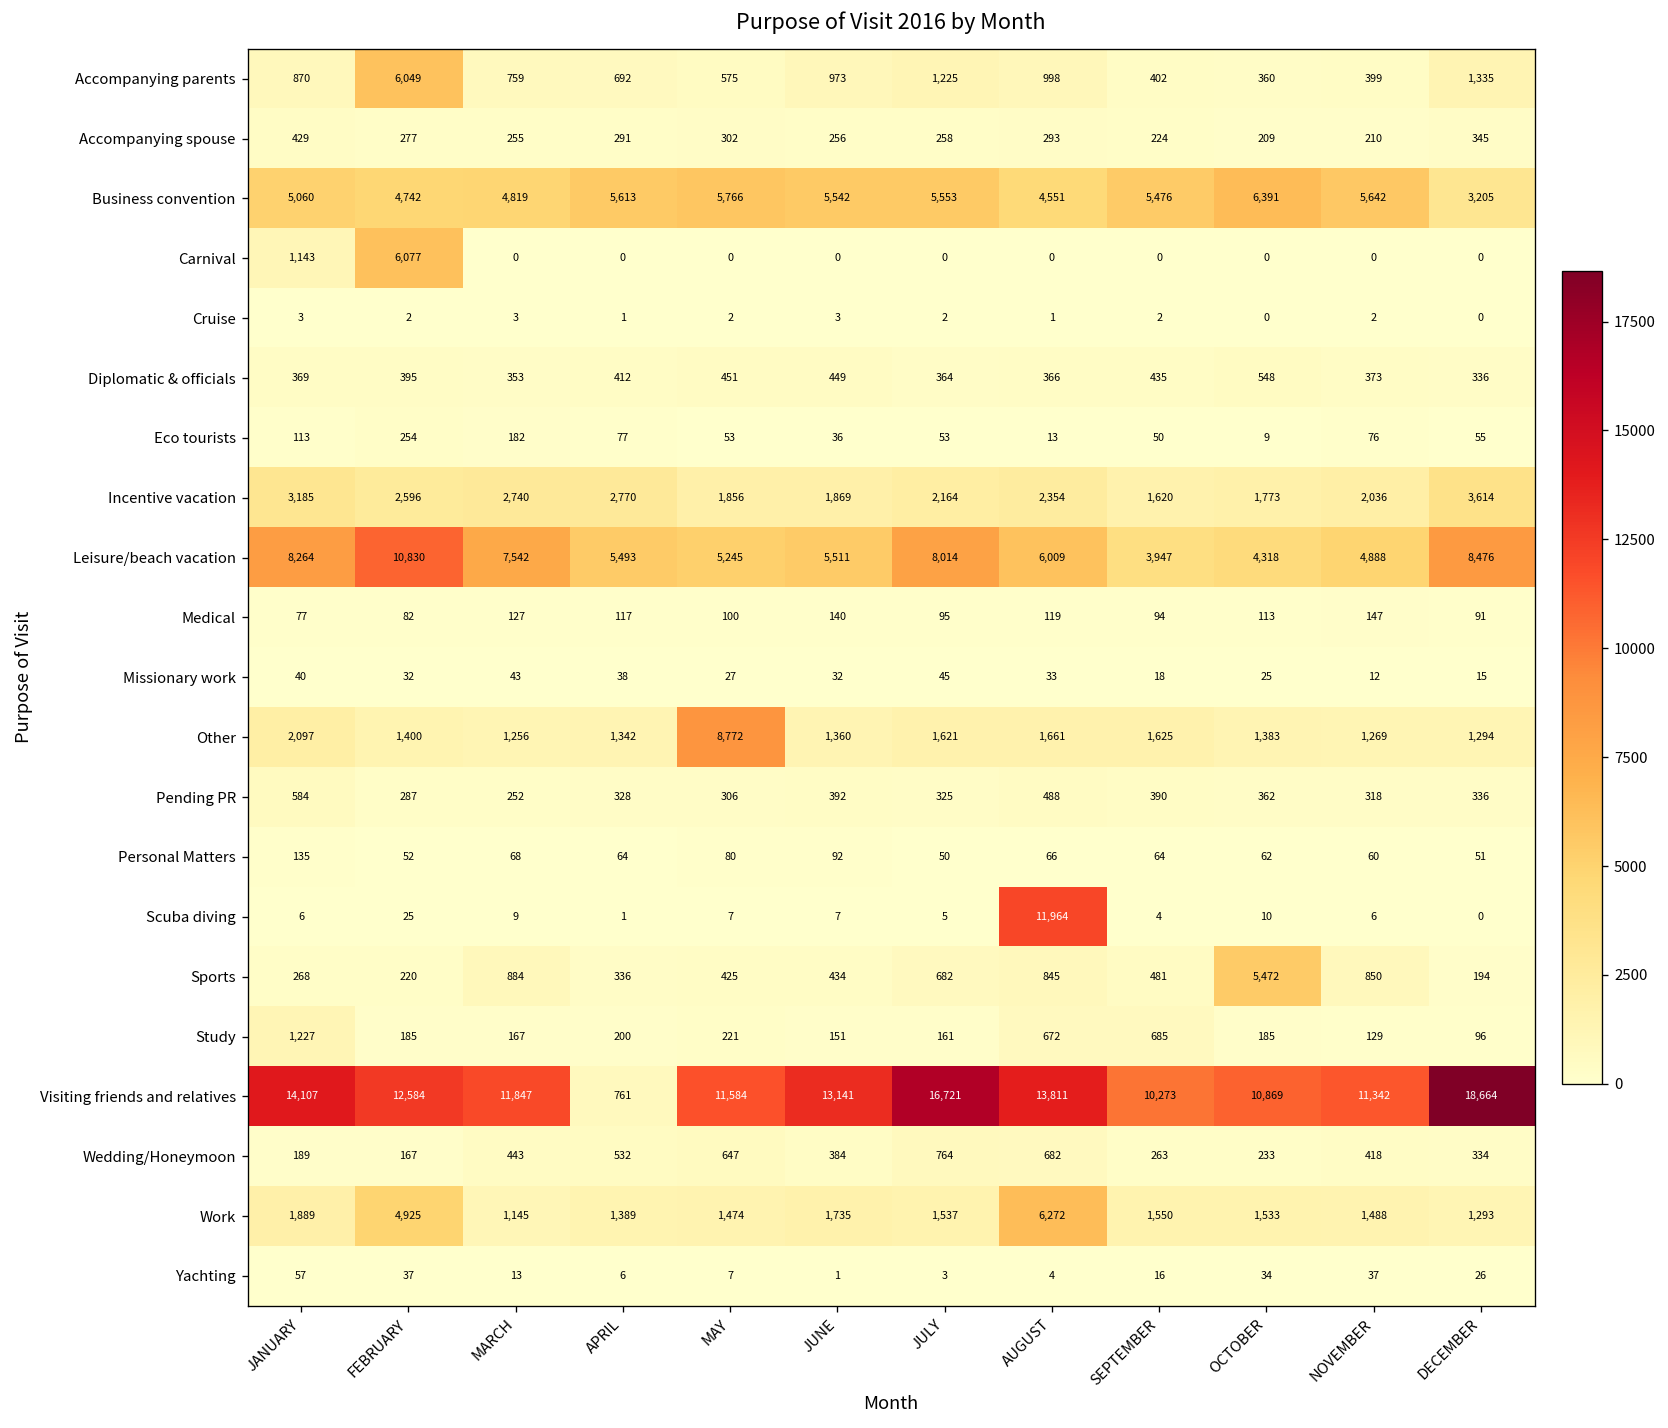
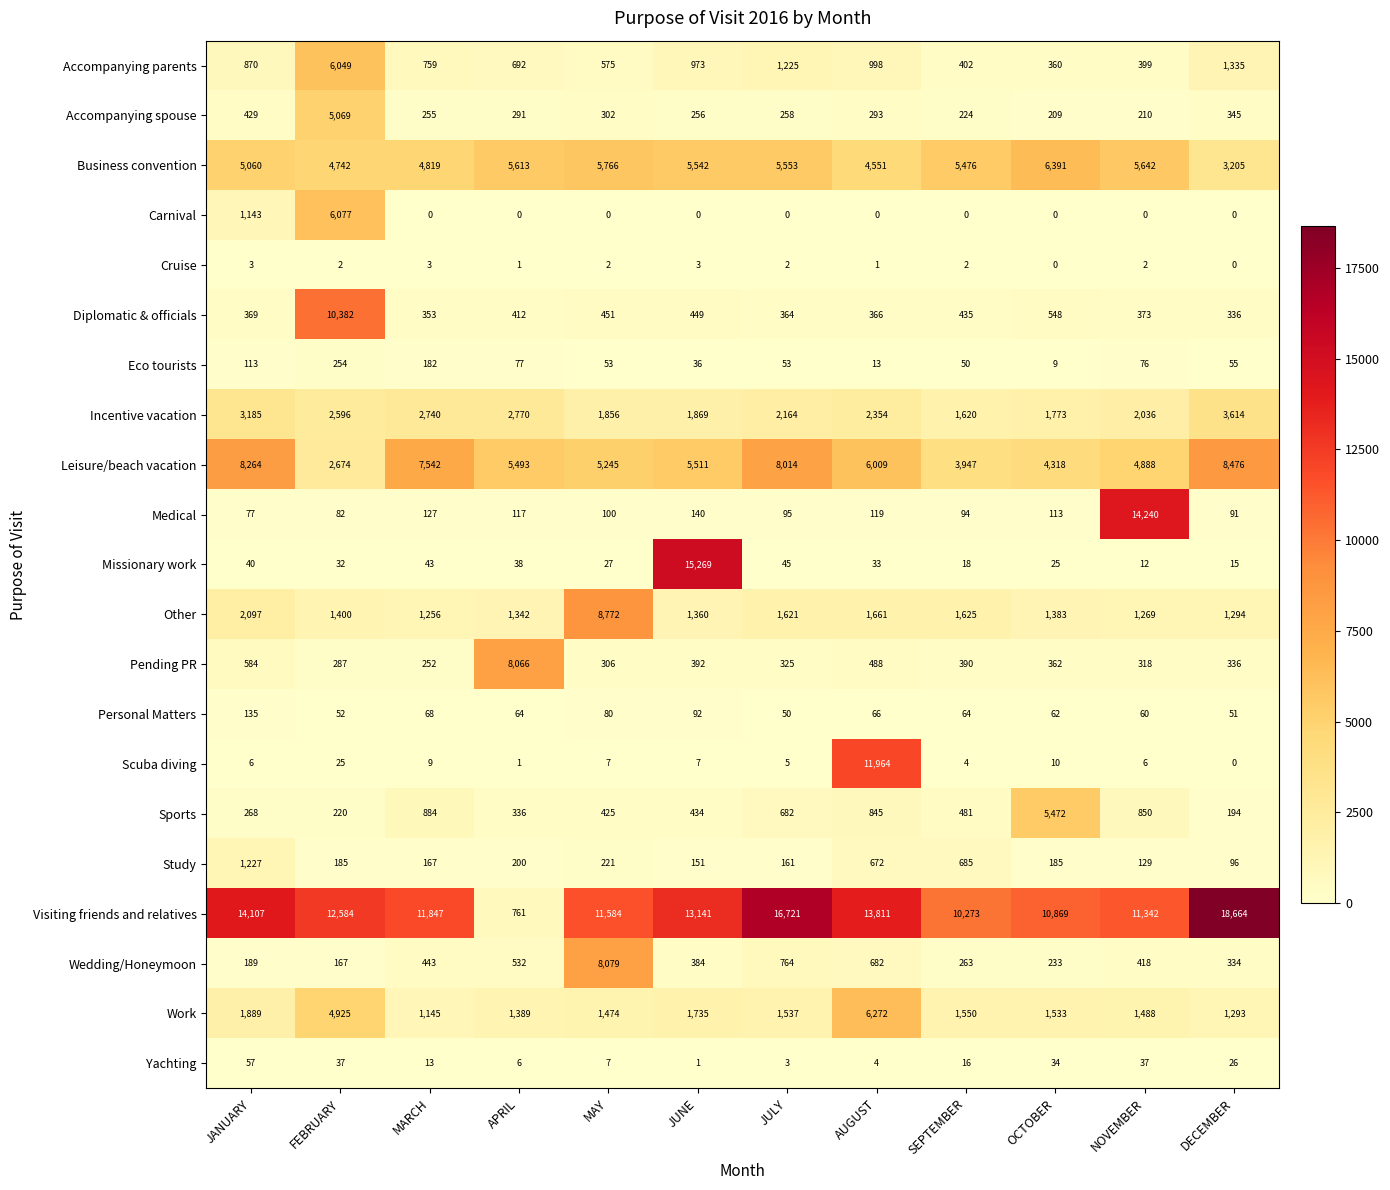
Accompanying spouse, FEBRUARY: 277 -> 5,069
Diplomatic & officials, FEBRUARY: 395 -> 10,382
Leisure/beach vacation, FEBRUARY: 10,830 -> 2,674
Medical, NOVEMBER: 147 -> 14,240
Missionary work, JUNE: 32 -> 15,269
Pending PR, APRIL: 328 -> 8,066
Wedding/Honeymoon, MAY: 647 -> 8,079
